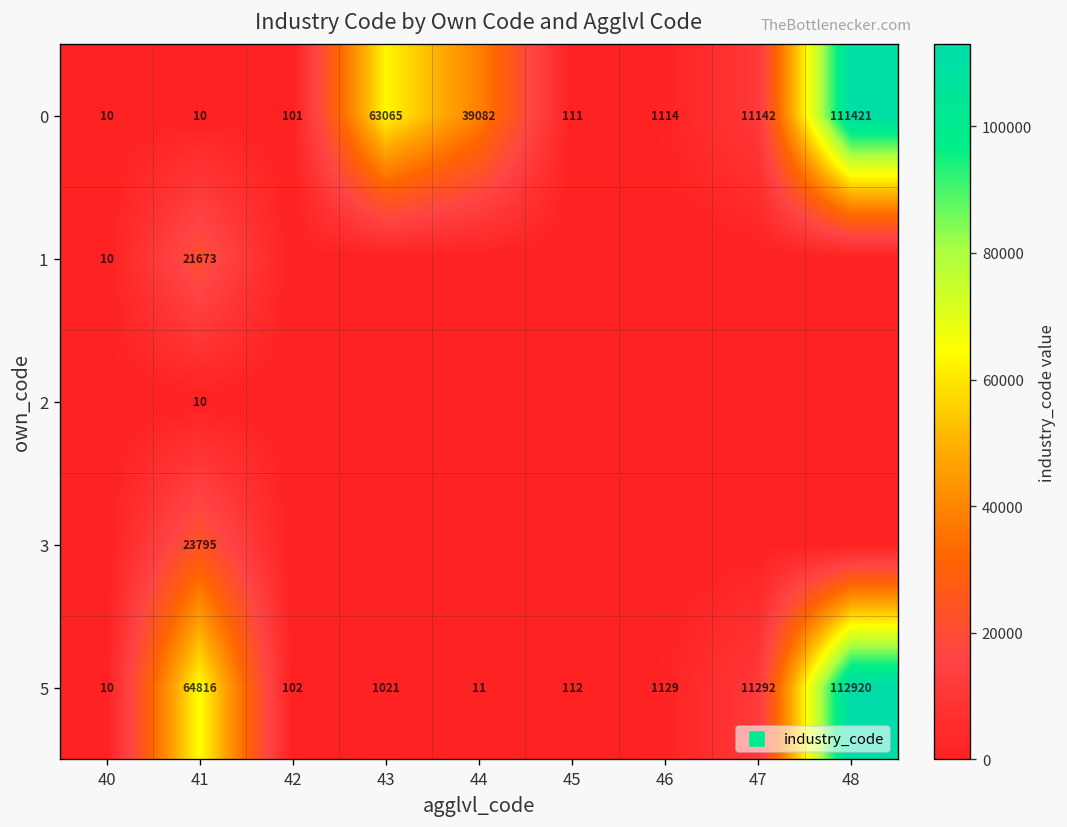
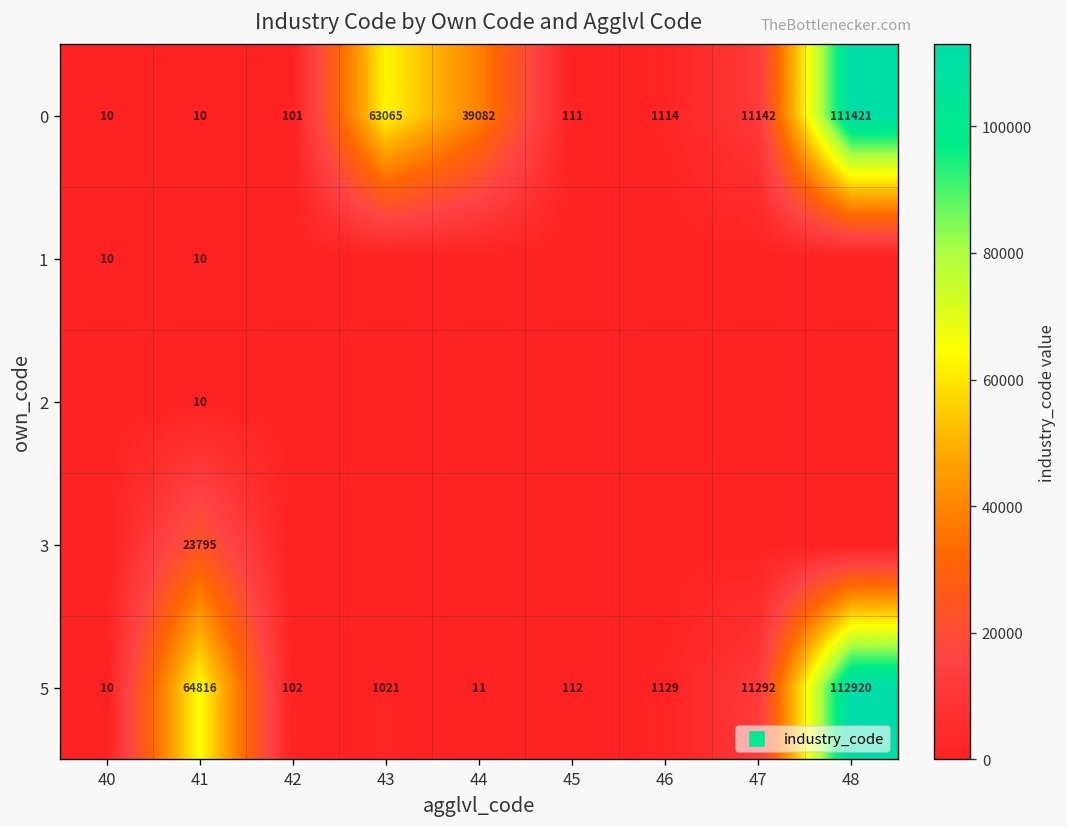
1, 41: 21673 -> 10
